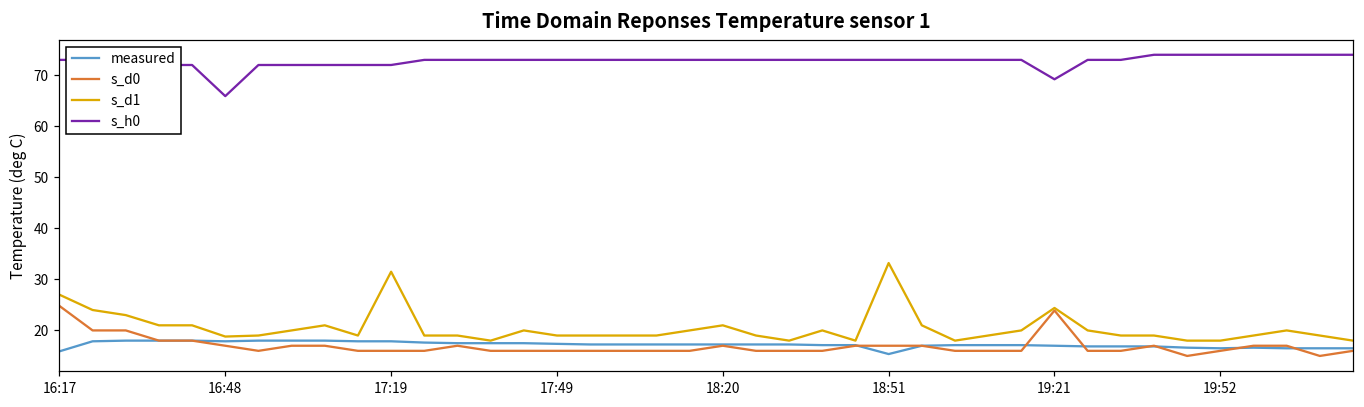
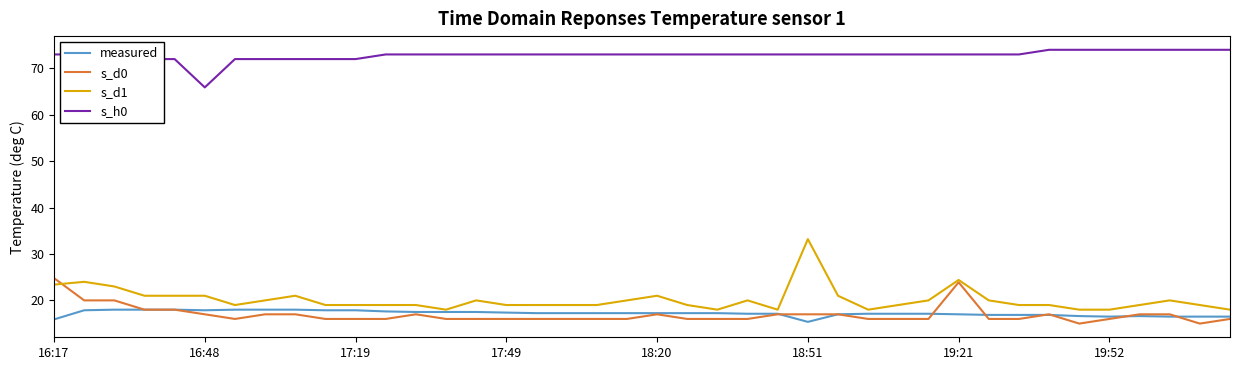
s_d1, 16:17: 27 -> 23
s_d1, 16:48: 19 -> 21
s_d1, 17:19: 32 -> 19
s_h0, 19:21: 69 -> 73
